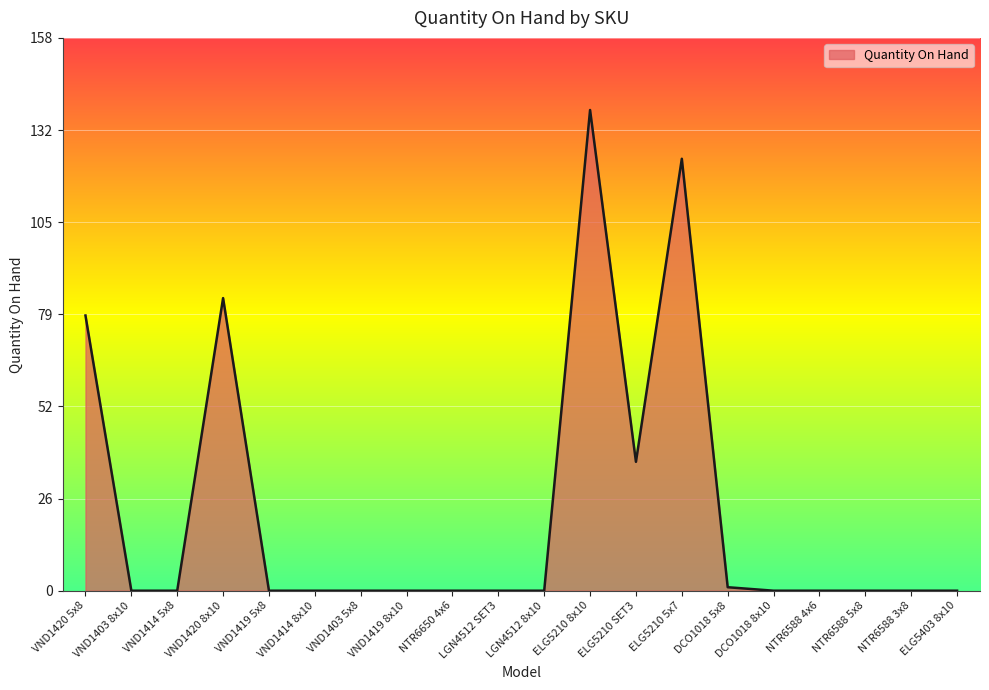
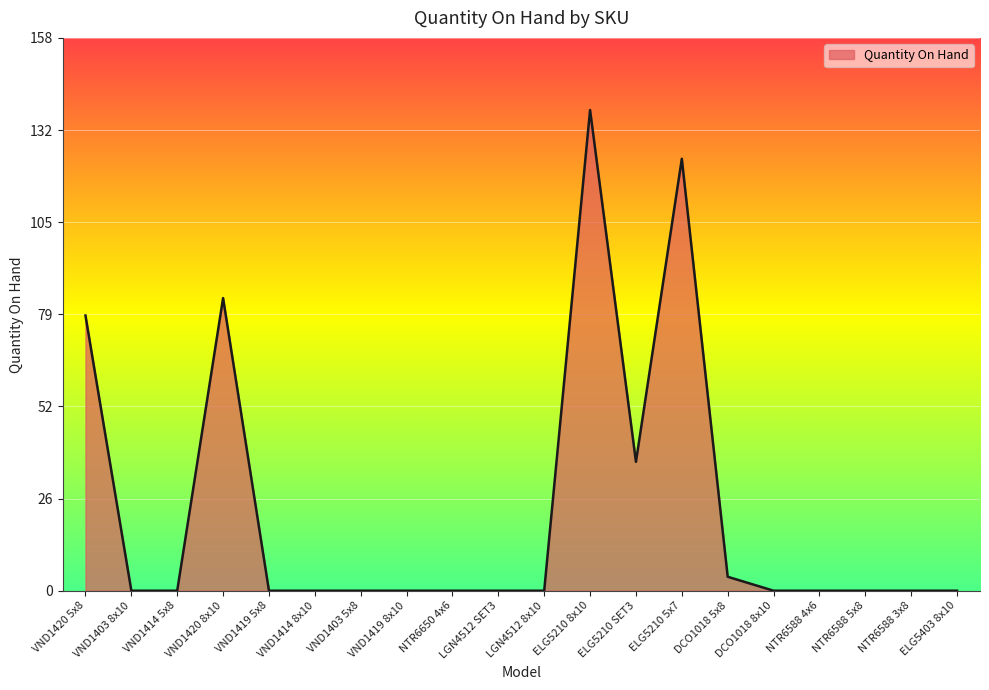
DCO1018 5x8: 1 -> 4
